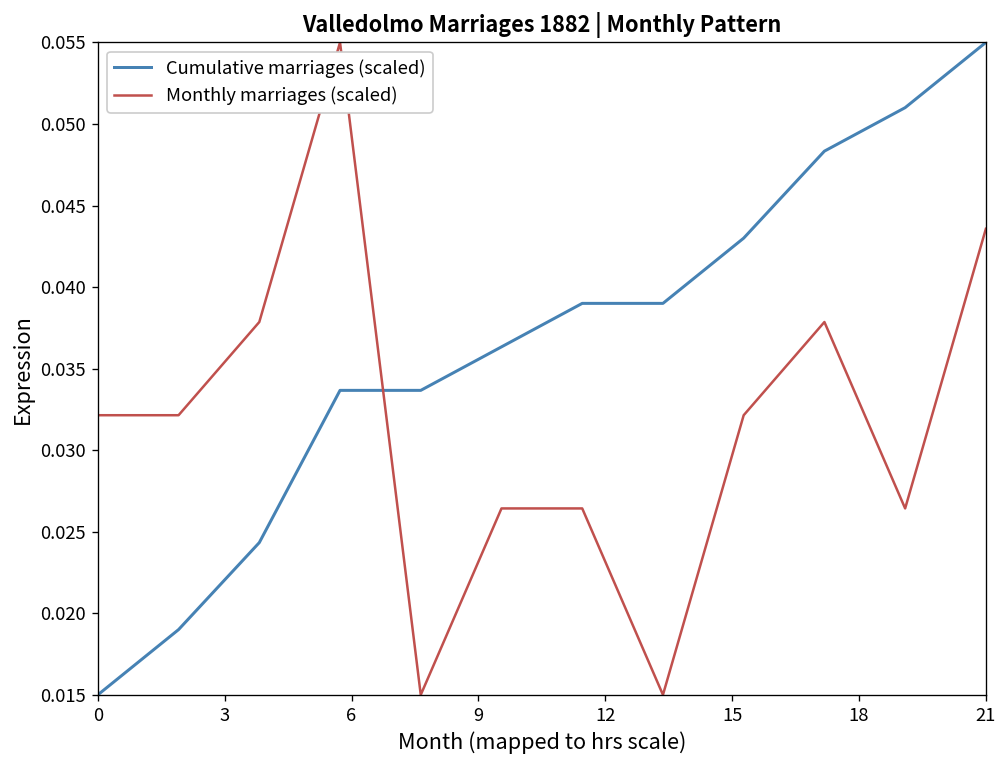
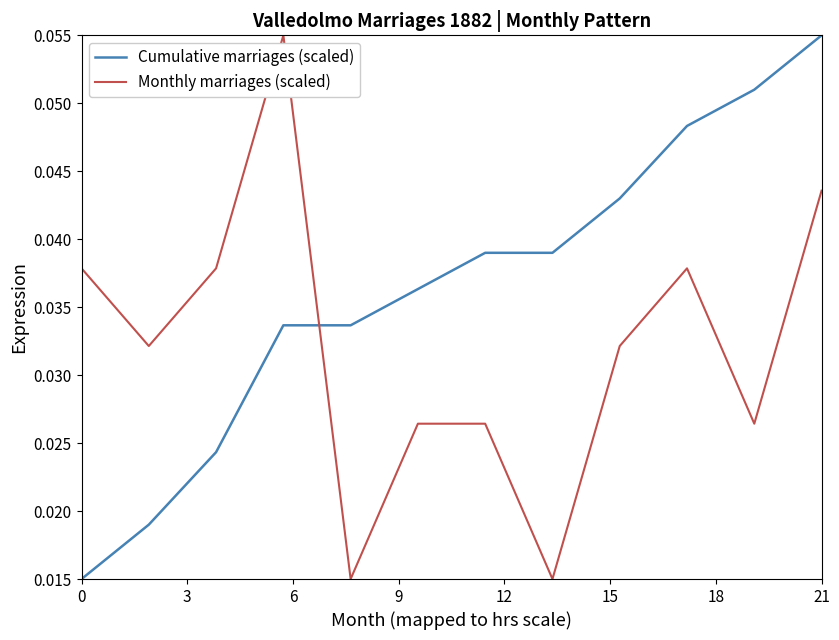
Monthly marriages (scaled), 0: 0.0321 -> 0.0379
